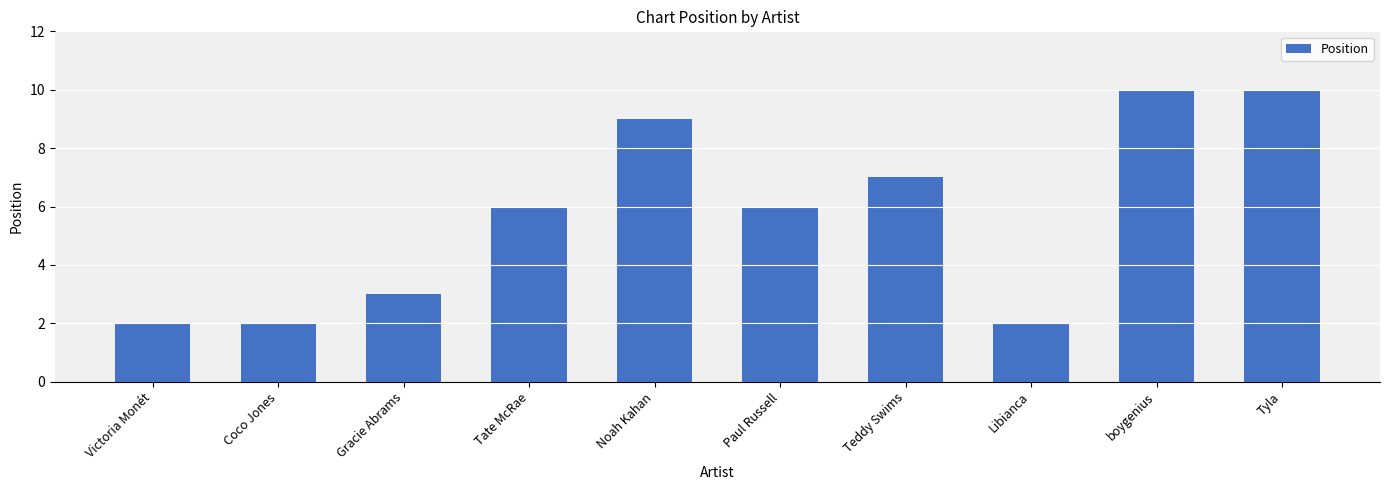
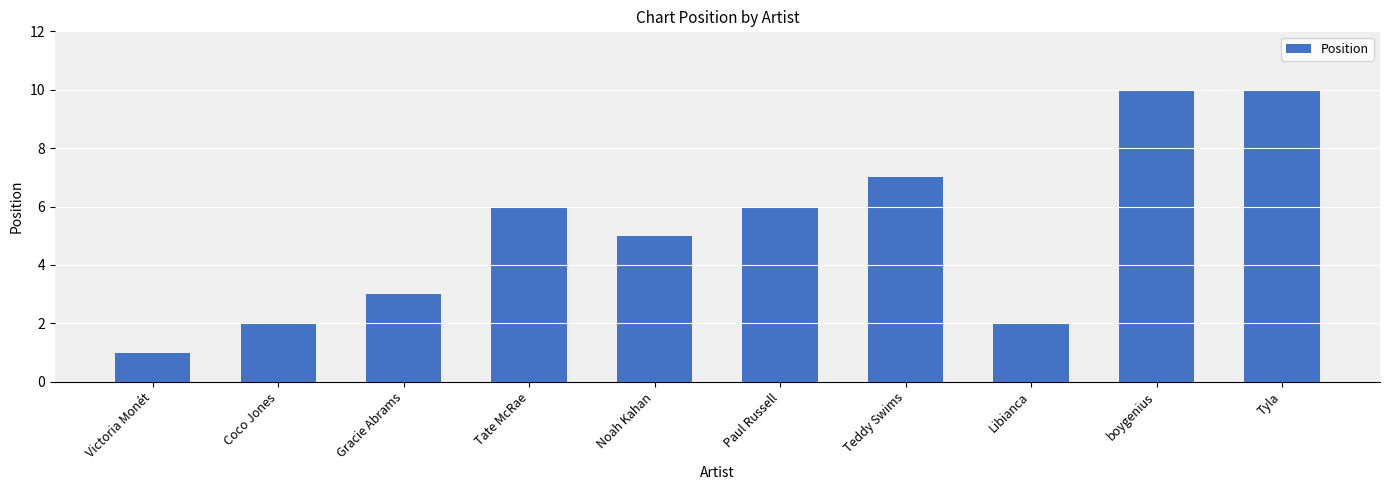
Victoria Monét: 2 -> 1
Noah Kahan: 9 -> 5
